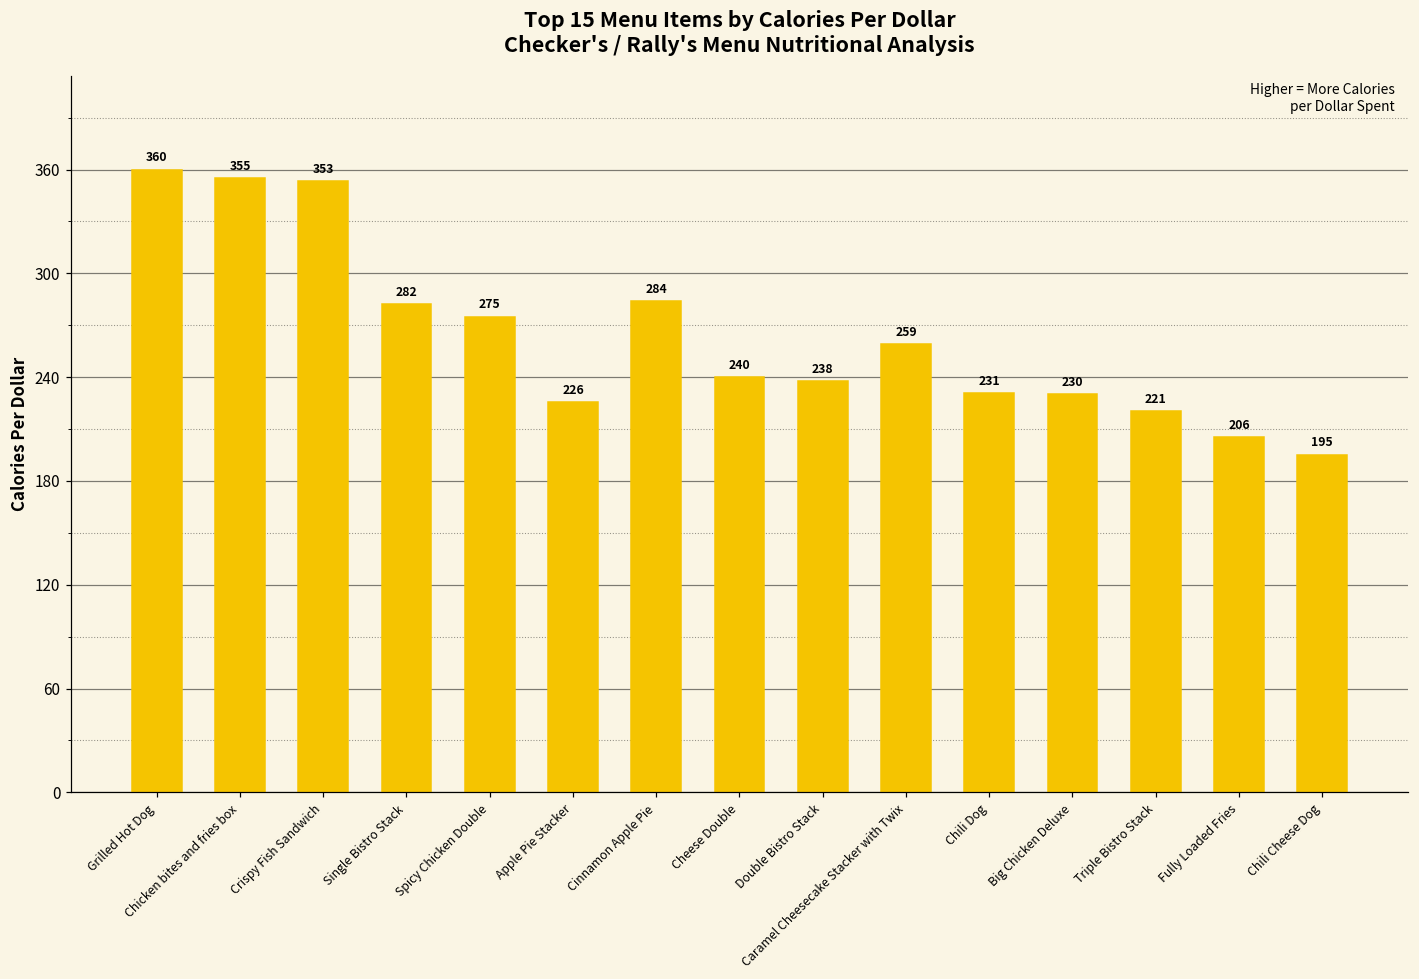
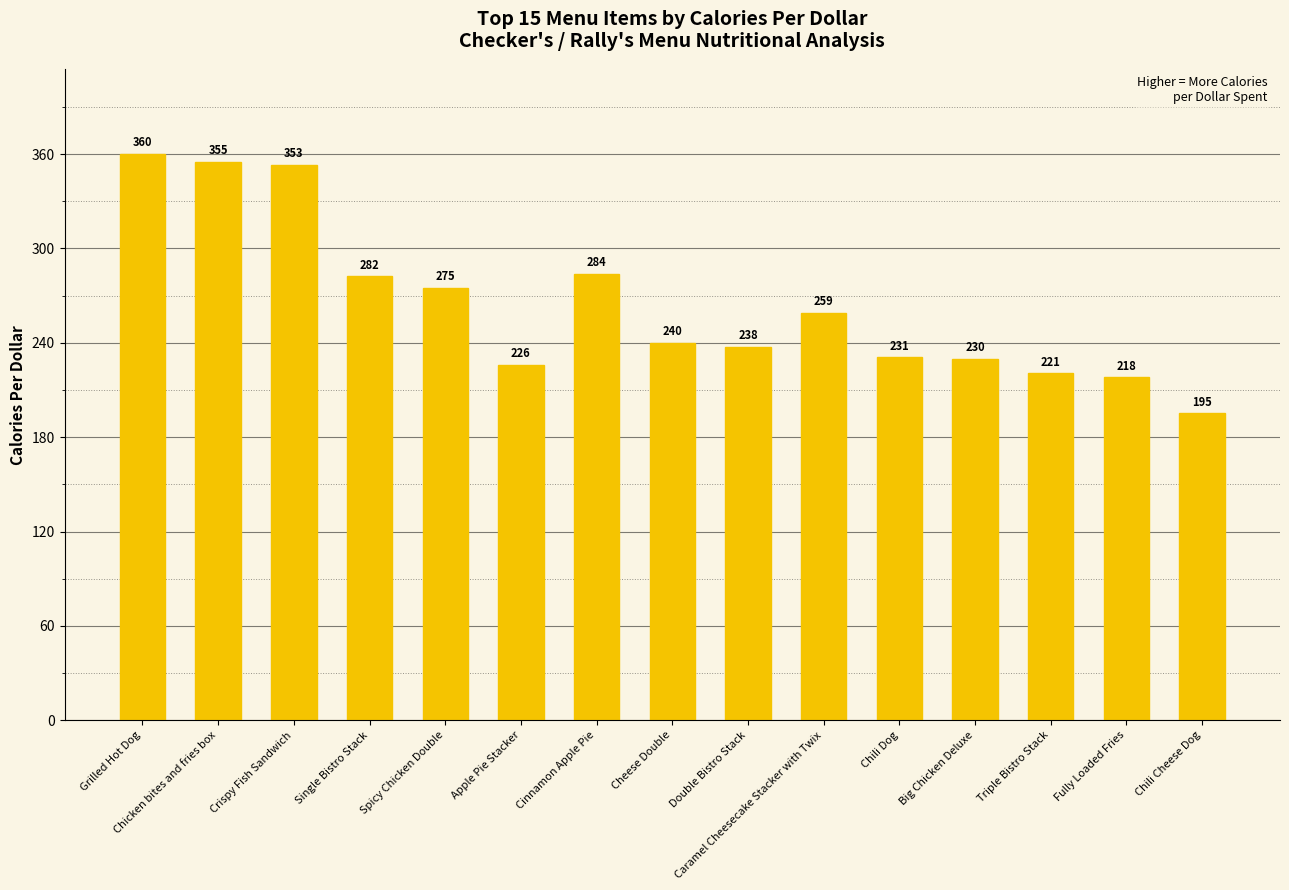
Fully Loaded Fries: 206 -> 218
